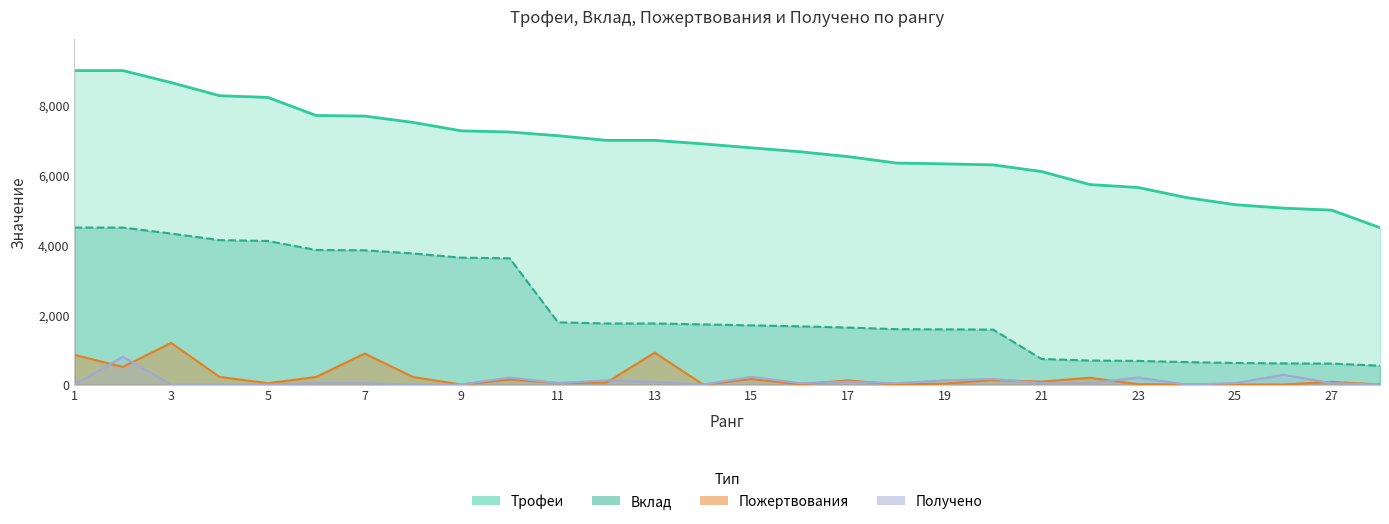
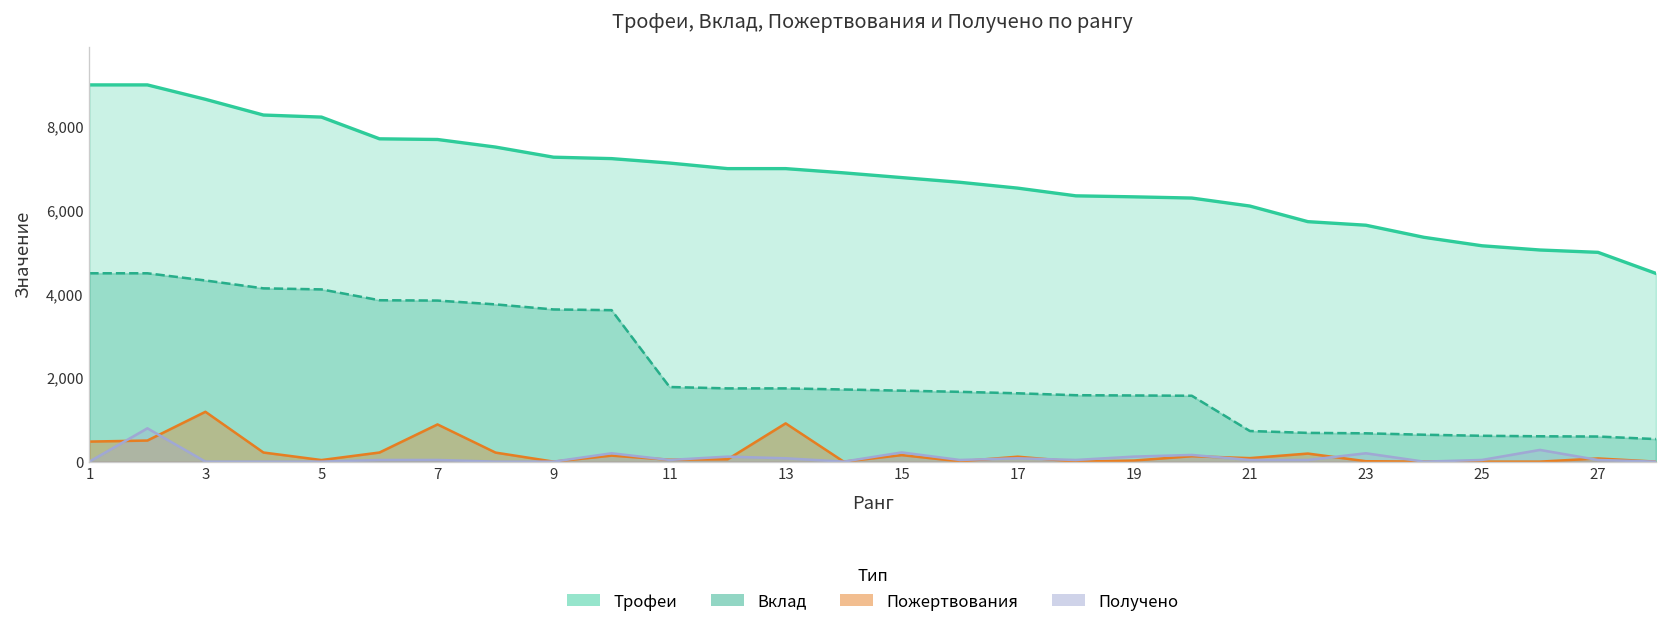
Пожертвования, 1: 900 -> 500
